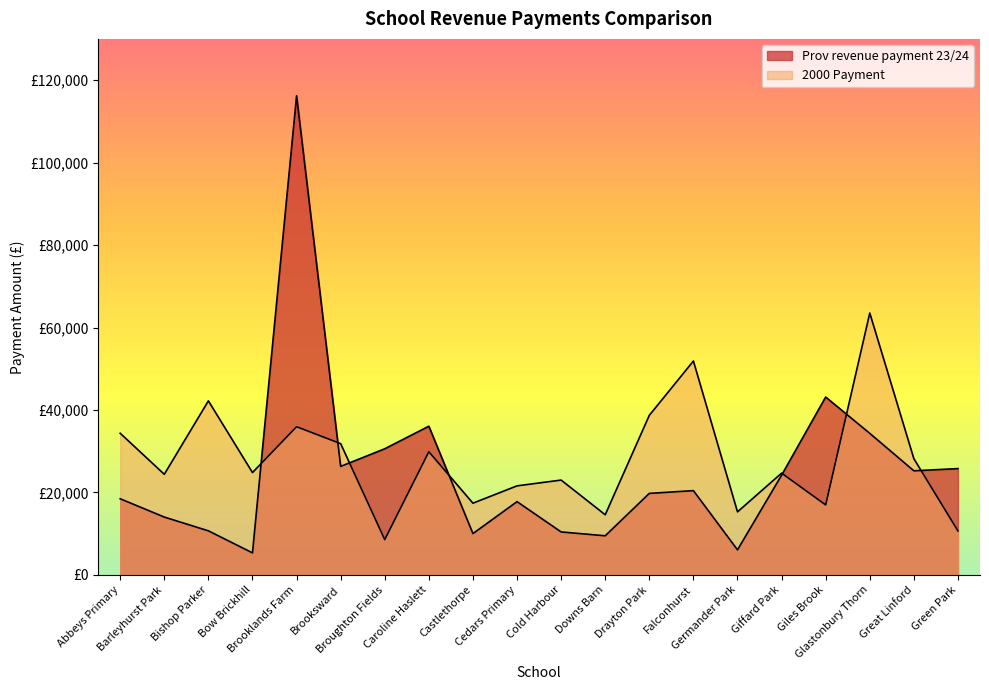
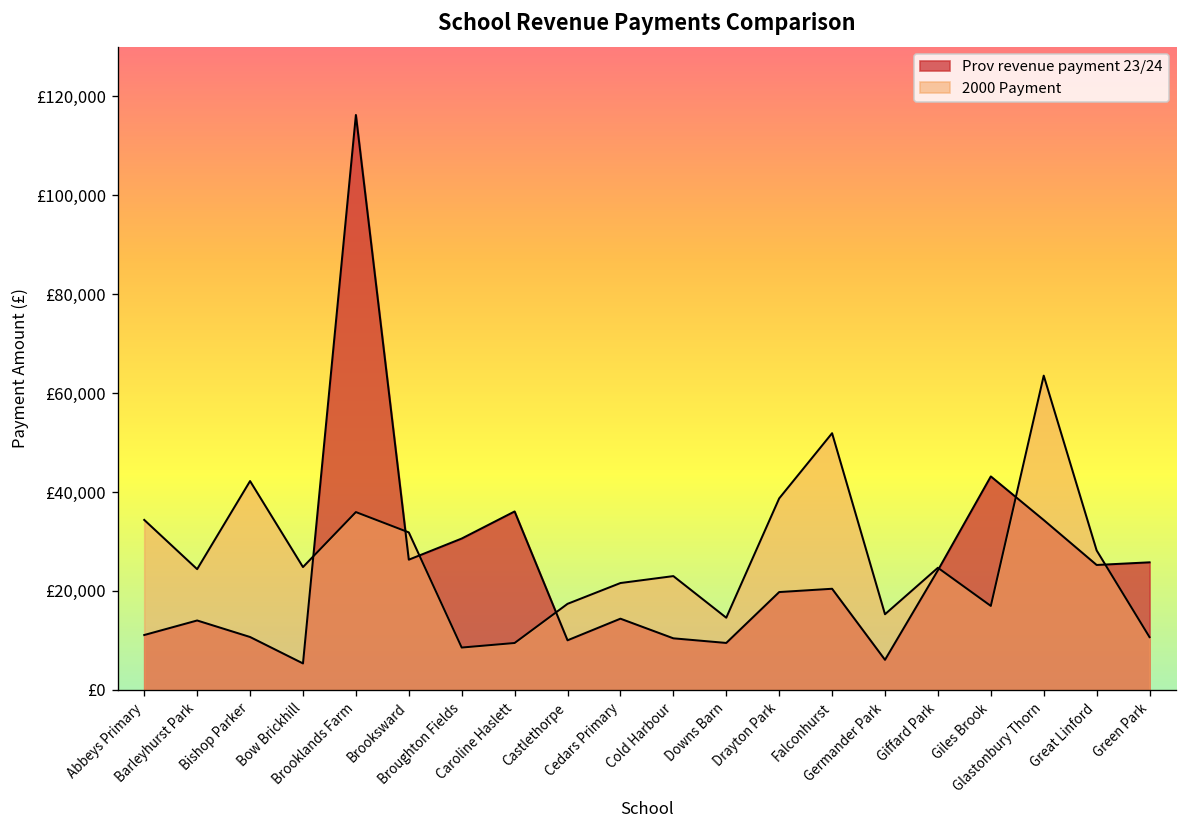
Prov revenue payment 23/24, Abbeys Primary: £18,000 -> £11,000
2000 Payment, Caroline Haslett: £30,000 -> £9,000
Prov revenue payment 23/24, Cedars Primary: £18,000 -> £14,000
